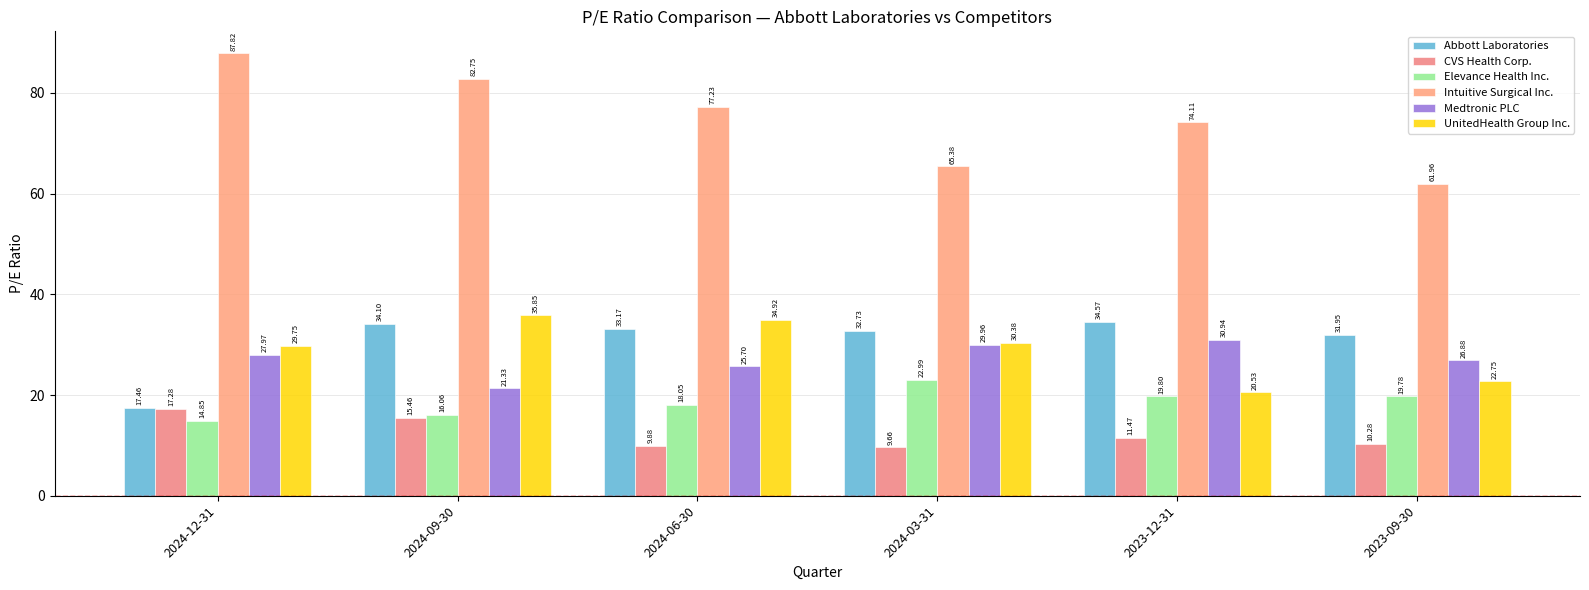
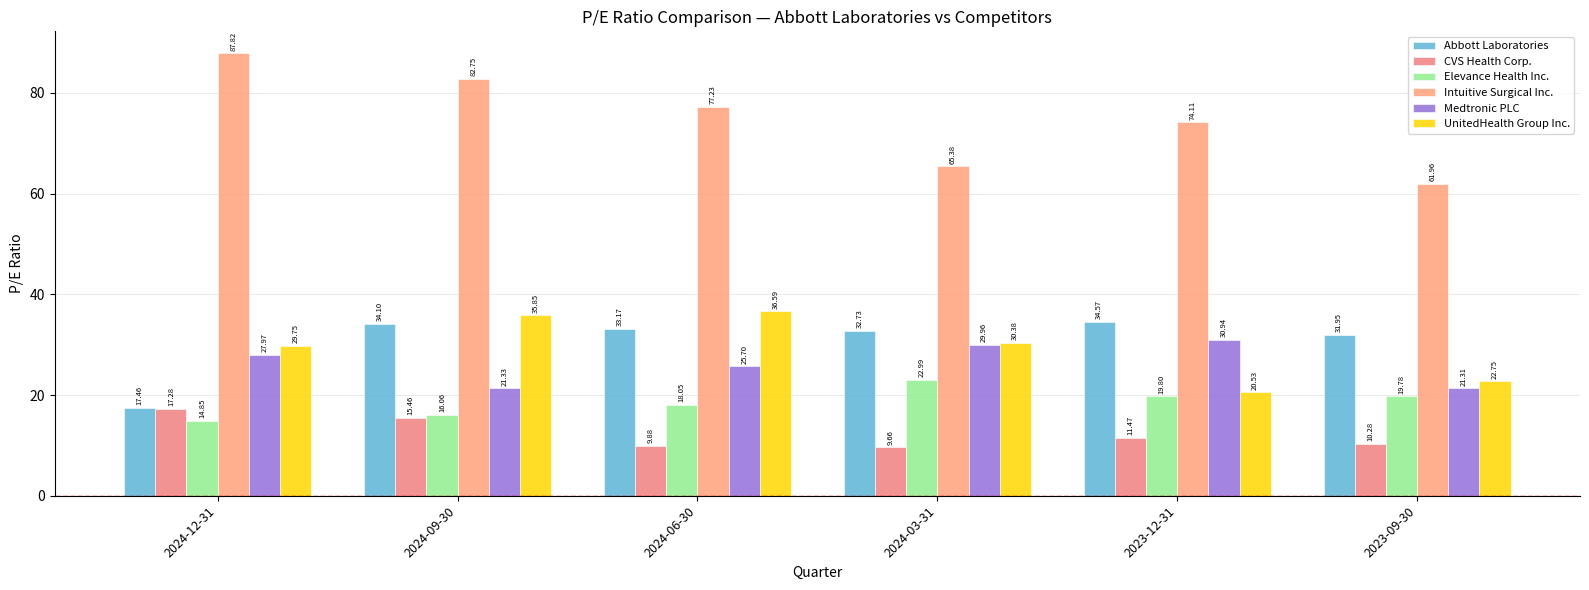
UnitedHealth Group Inc., 2024-06-30: 34.92 -> 36.59
Medtronic PLC, 2023-09-30: 26.88 -> 21.31
